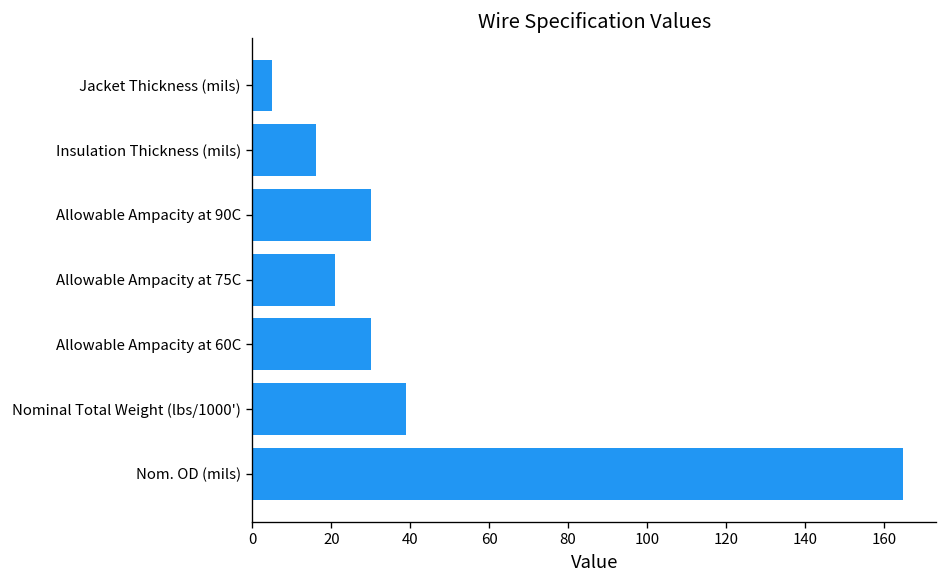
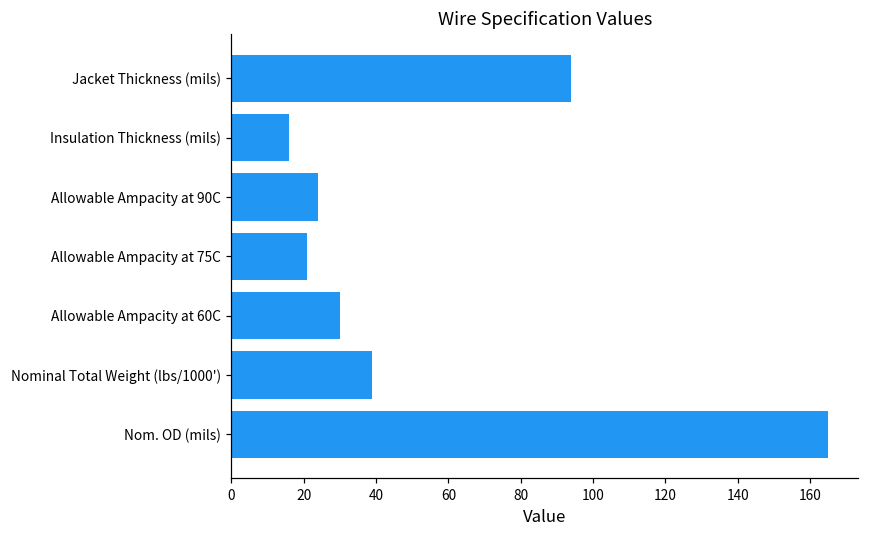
Jacket Thickness (mils): 5 -> 94
Allowable Ampacity at 90C: 30 -> 24
